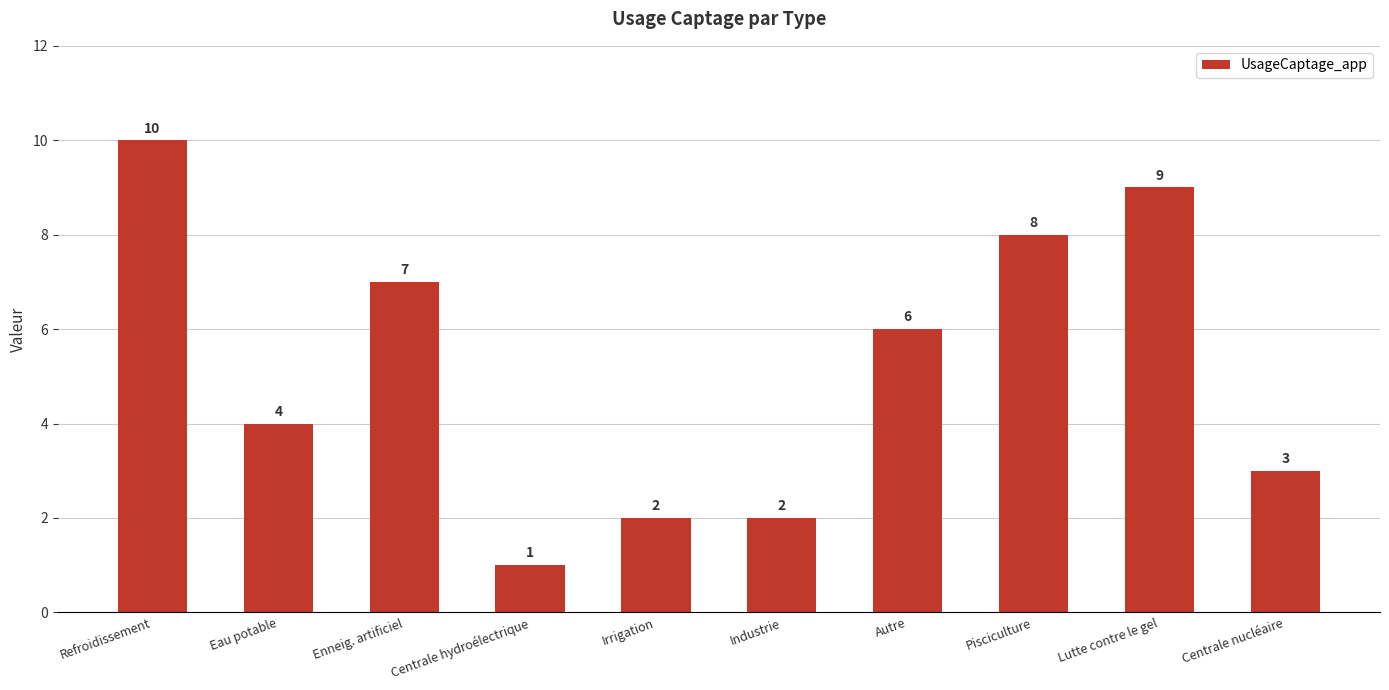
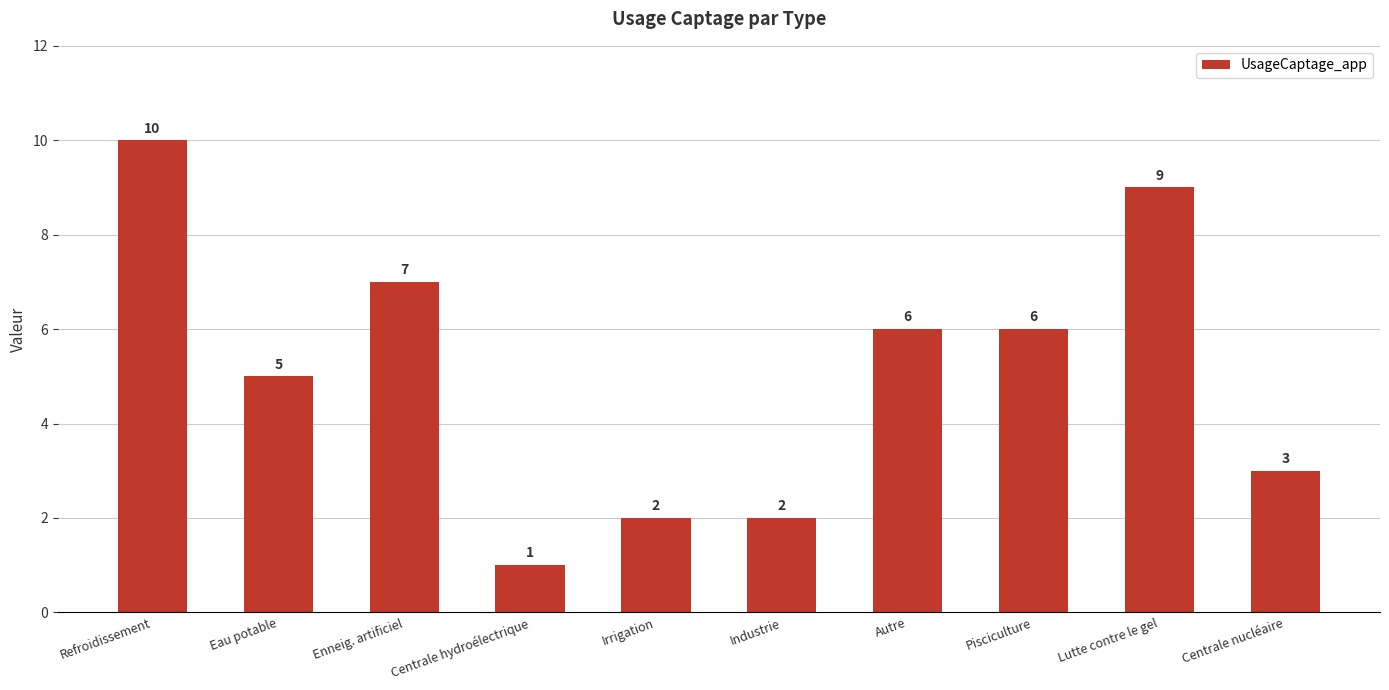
Eau potable: 4 -> 5
Pisciculture: 8 -> 6
